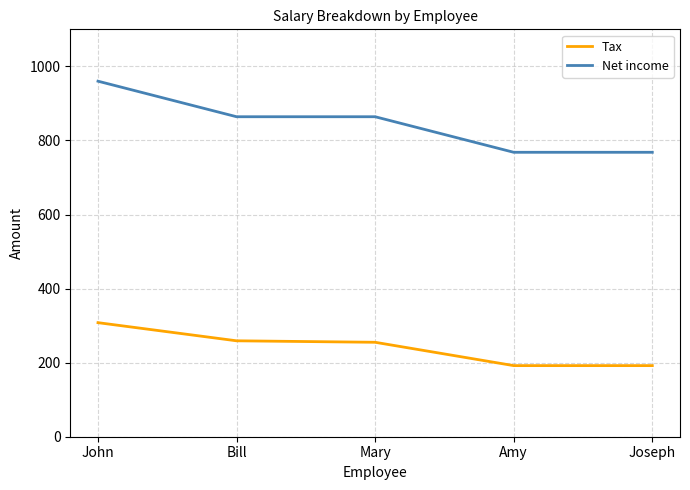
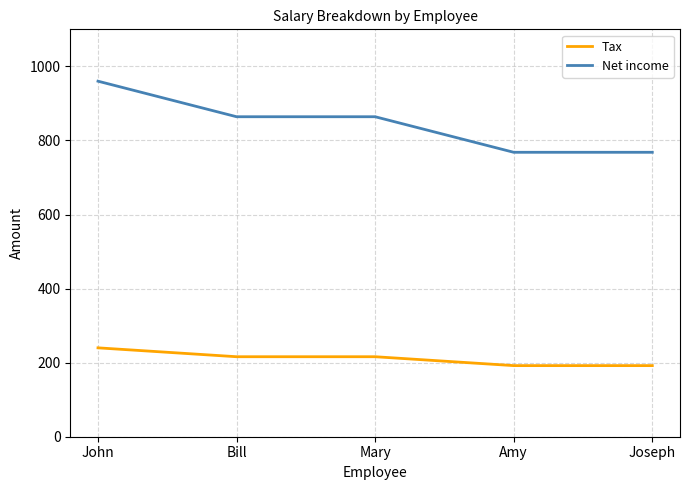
Tax, John: 310 -> 240
Tax, Bill: 260 -> 220
Tax, Mary: 260 -> 220
